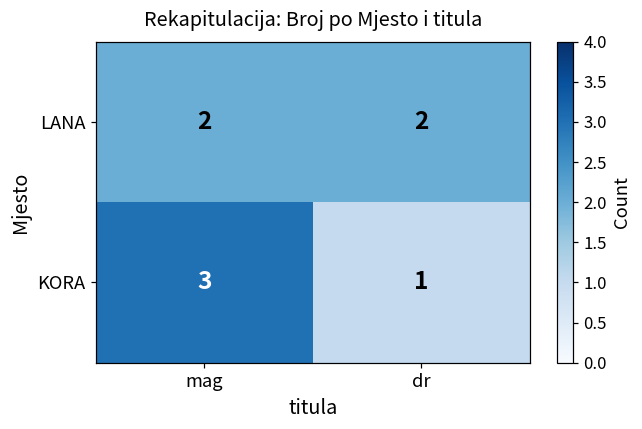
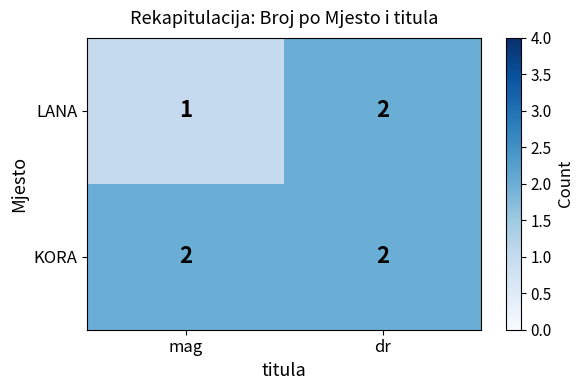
LANA, mag: 2 -> 1
KORA, mag: 3 -> 2
KORA, dr: 1 -> 2
